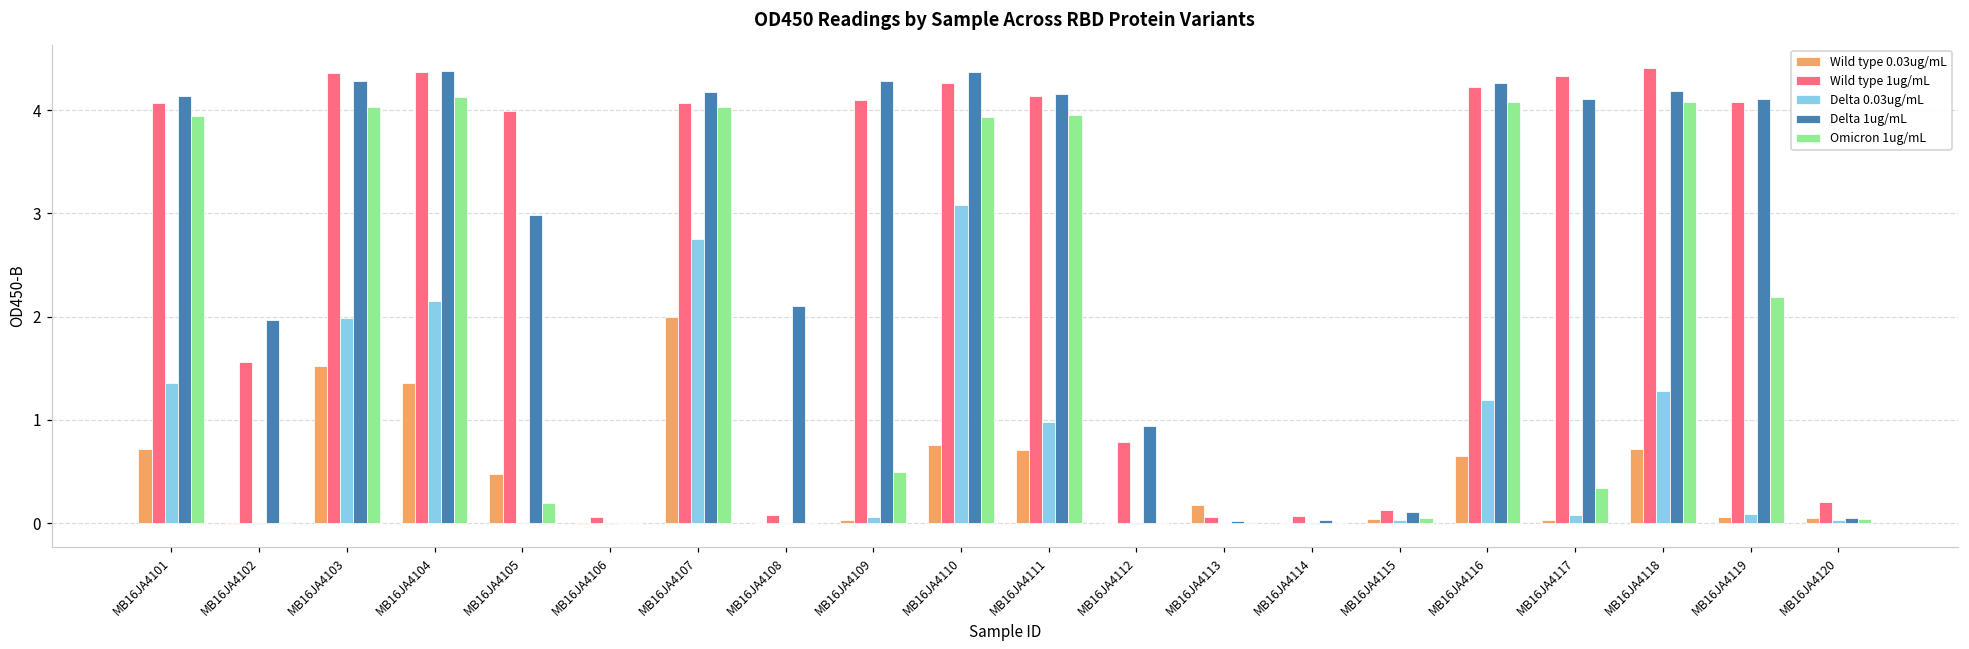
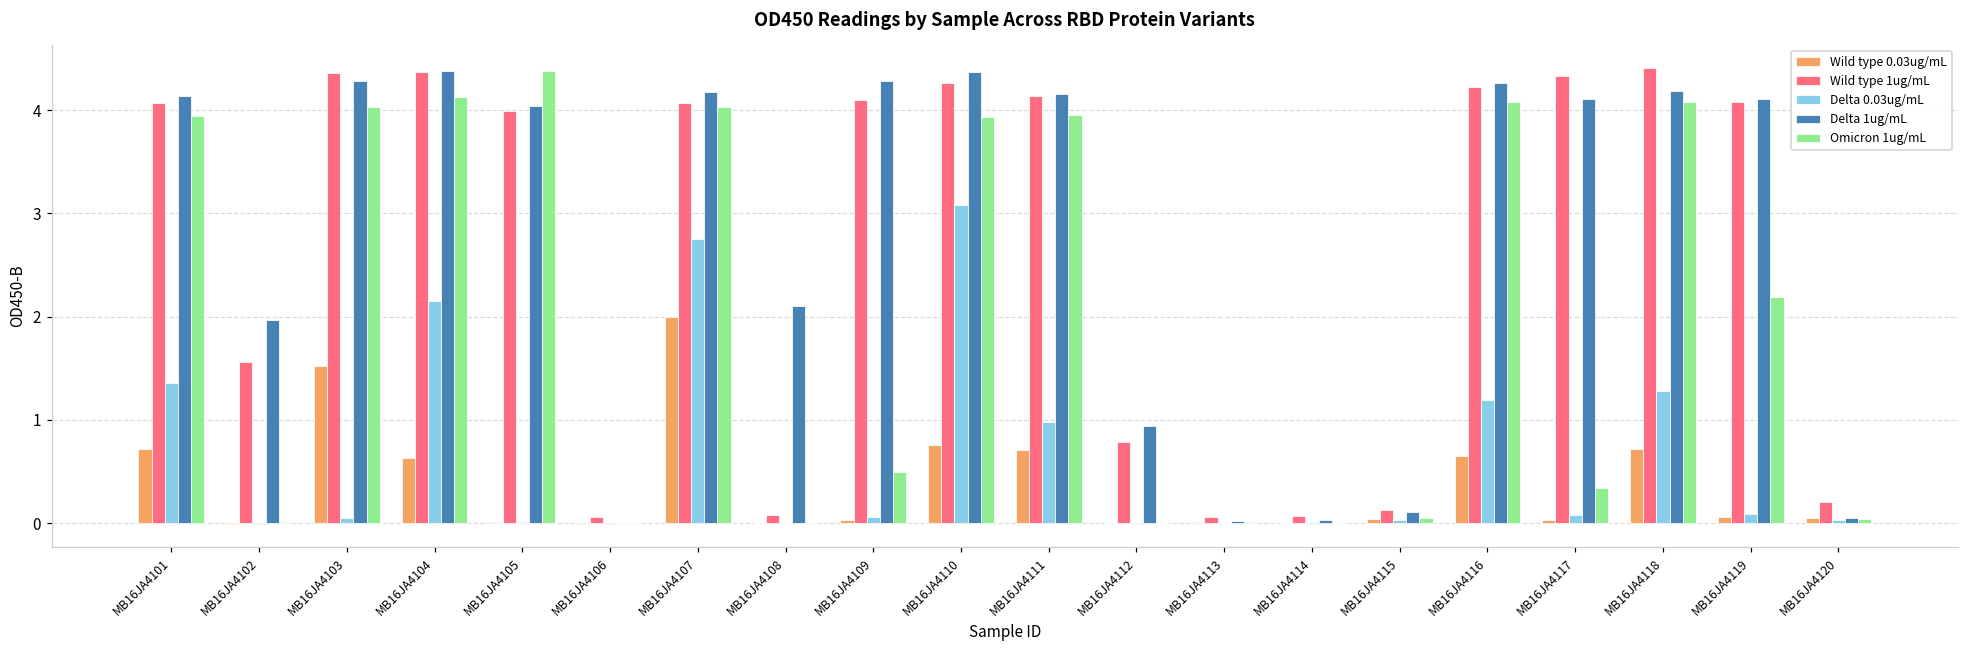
Delta 0.03ug/mL, MB16JA4103: 2.0 -> 0.0
Wild type 0.03ug/mL, MB16JA4104: 1.4 -> 0.6
Wild type 0.03ug/mL, MB16JA4105: 0.5 -> 0.0
Delta 1ug/mL, MB16JA4105: 3.0 -> 4.0
Omicron 1ug/mL, MB16JA4105: 0.2 -> 4.4
Wild type 0.03ug/mL, MB16JA4113: 0.2 -> 0.0
